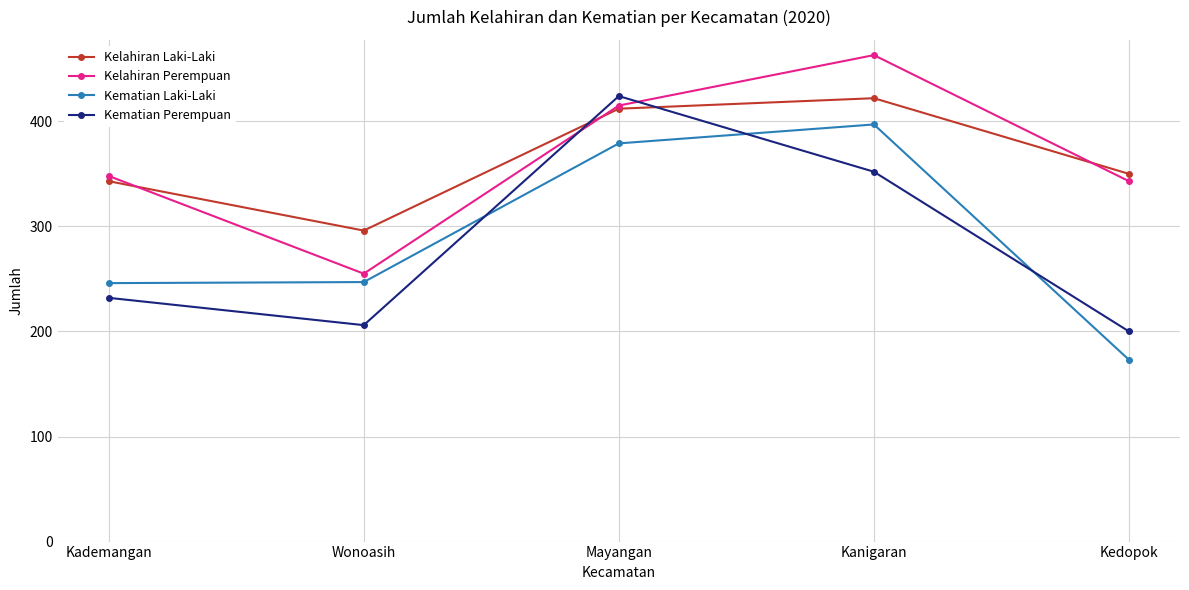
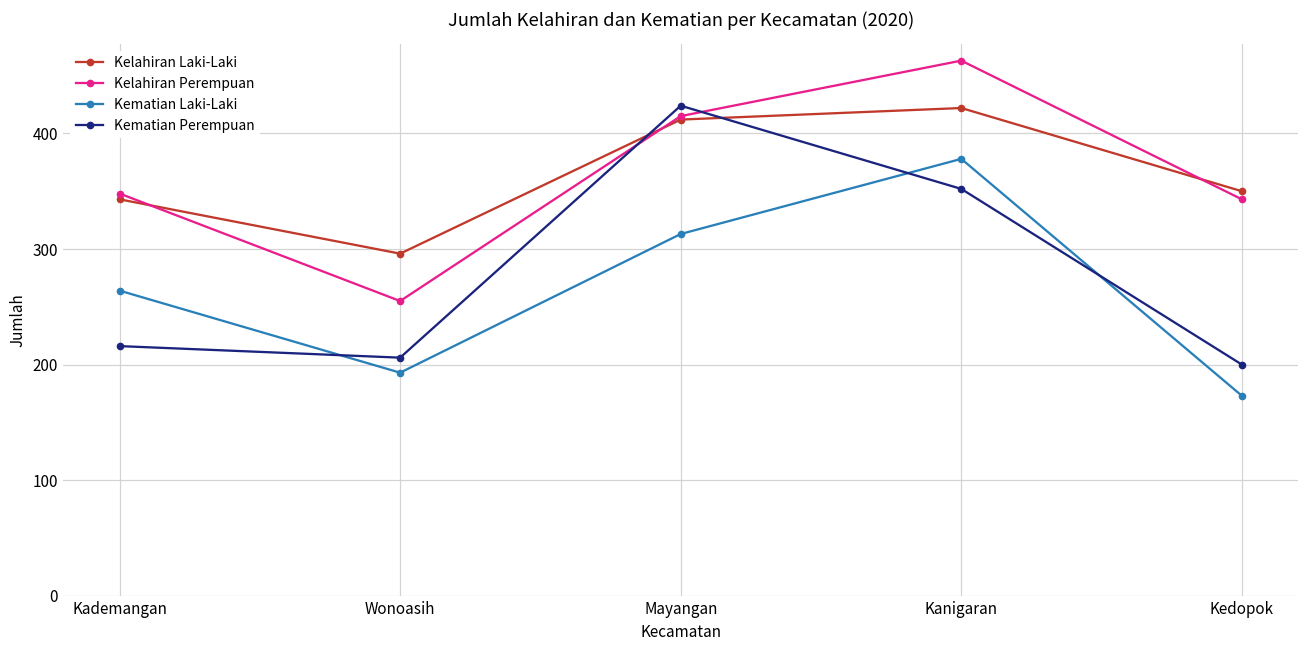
Kematian Laki-Laki, Kademangan: 246 -> 264
Kematian Perempuan, Kademangan: 232 -> 216
Kematian Laki-Laki, Wonoasih: 247 -> 193
Kematian Laki-Laki, Mayangan: 379 -> 313
Kematian Laki-Laki, Kanigaran: 397 -> 378
